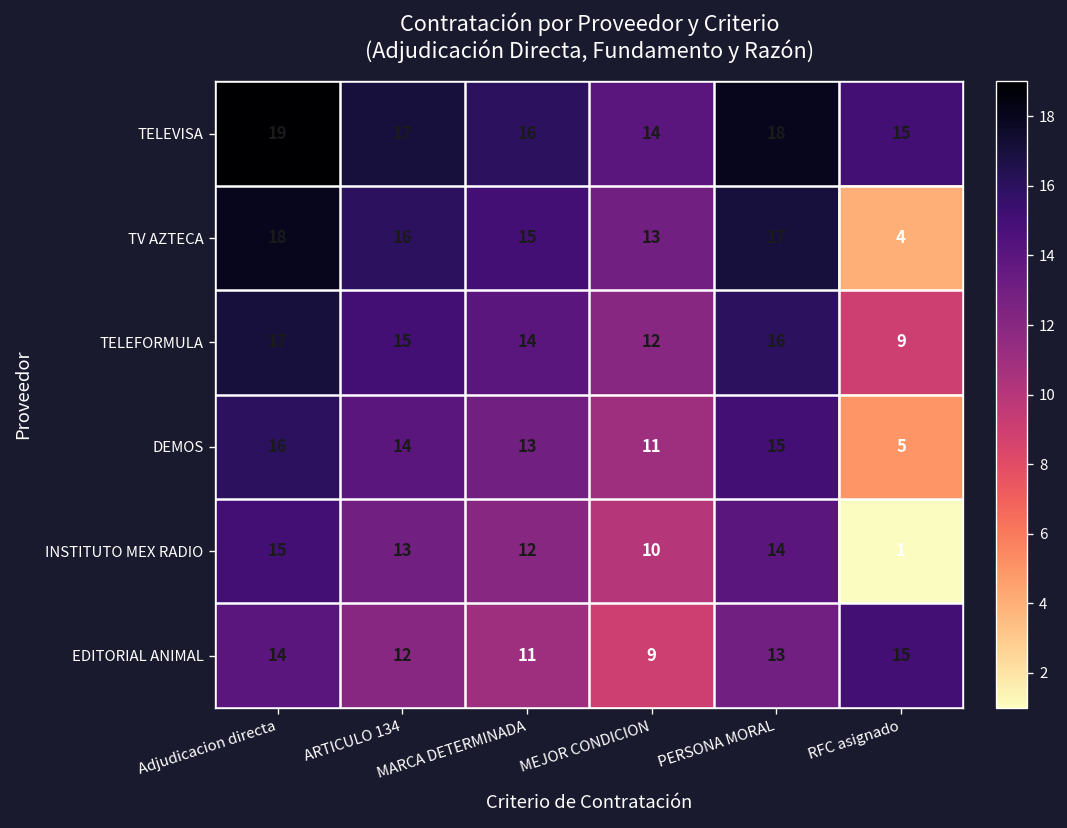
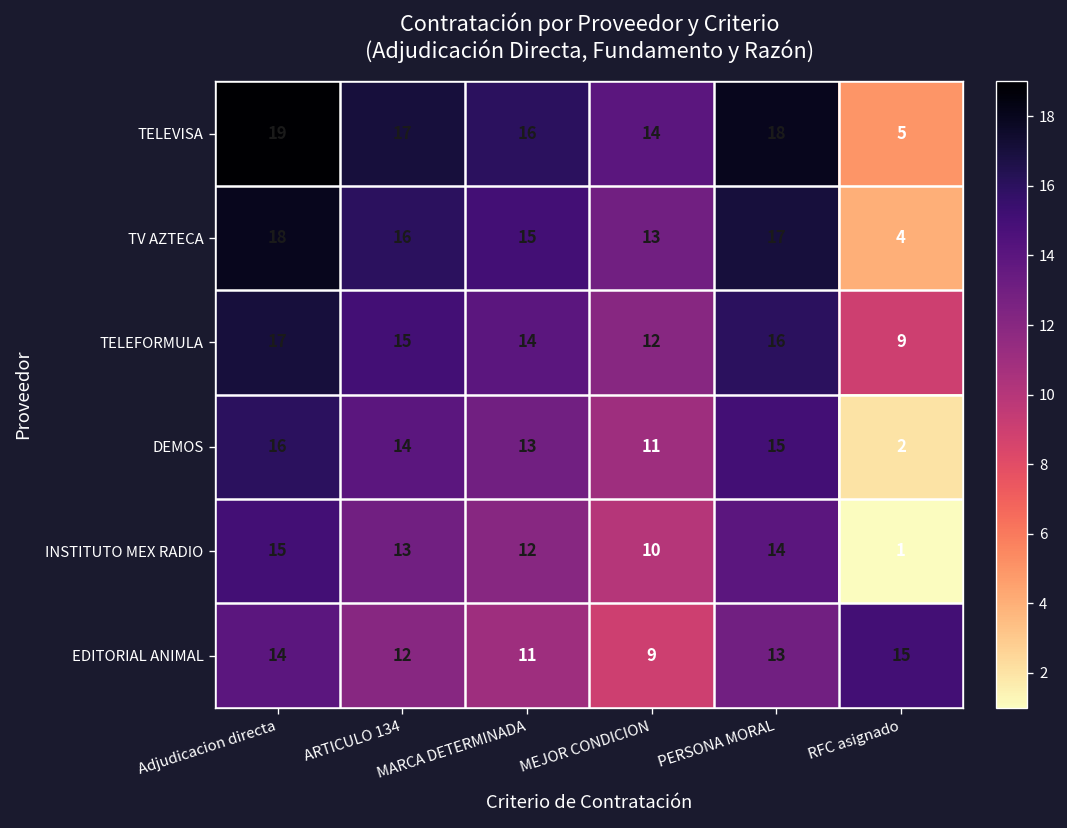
TELEVISA, RFC asignado: 15 -> 5
DEMOS, RFC asignado: 5 -> 2
